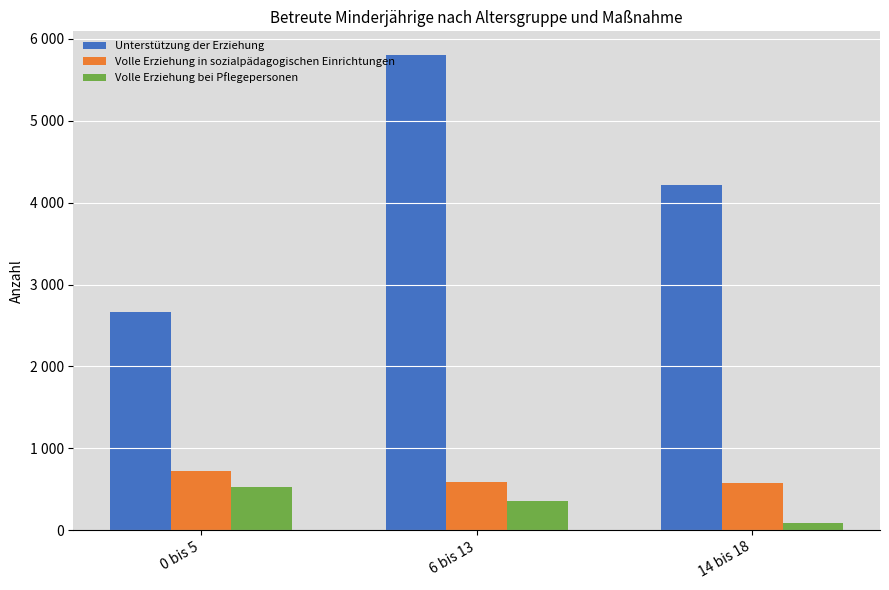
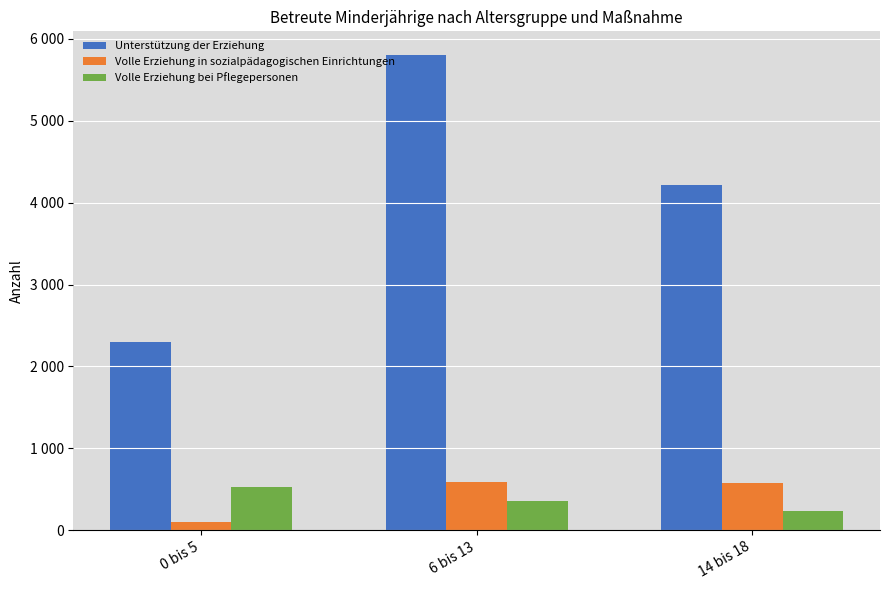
Unterstützung der Erziehung, 0 bis 5: 2700 -> 2300
Volle Erziehung in sozialpädagogischen Einrichtungen, 0 bis 5: 700 -> 100
Volle Erziehung bei Pflegepersonen, 14 bis 18: 100 -> 200
